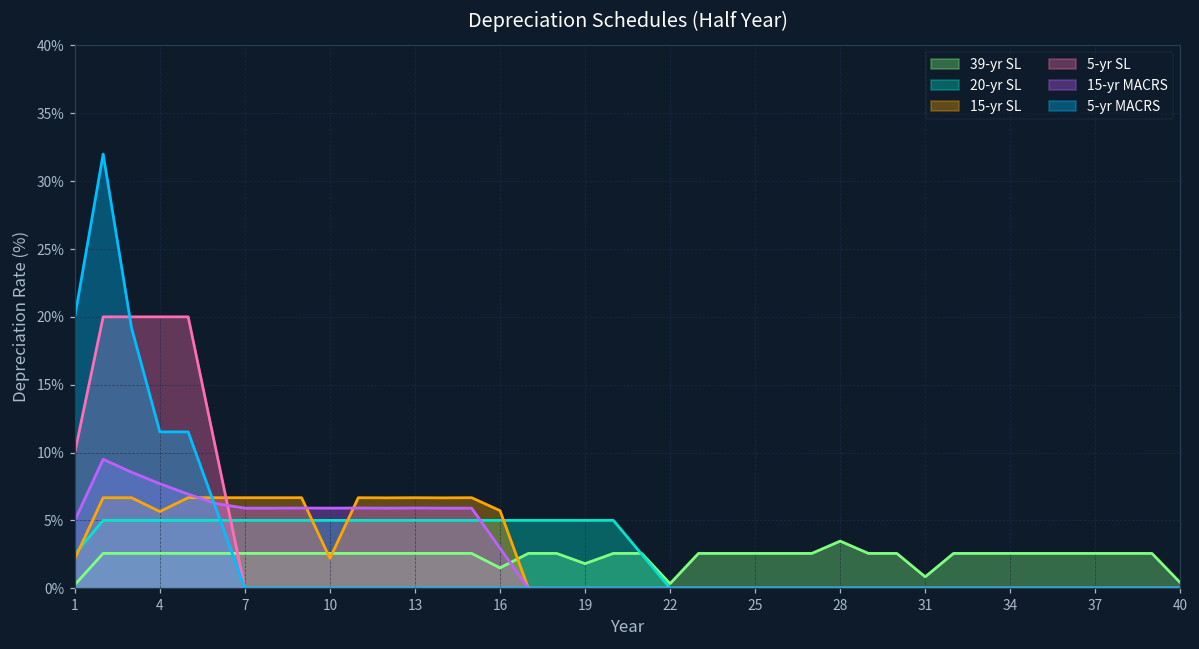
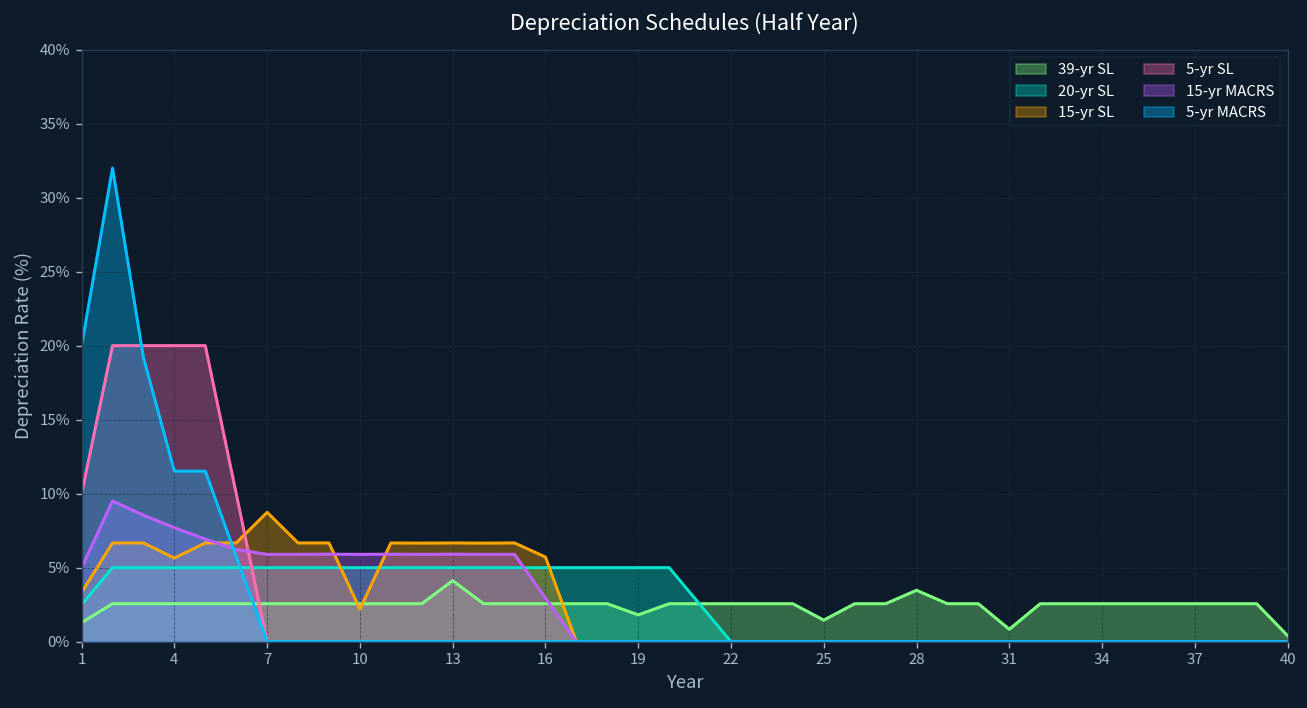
39-yr SL, 1: 0.3% -> 1.3%
15-yr SL, 1: 2.2% -> 3.3%
15-yr SL, 7: 6.7% -> 8.7%
39-yr SL, 13: 2.6% -> 4.1%
39-yr SL, 16: 1.5% -> 2.6%
39-yr SL, 22: 0.3% -> 2.6%
39-yr SL, 25: 2.6% -> 1.5%
